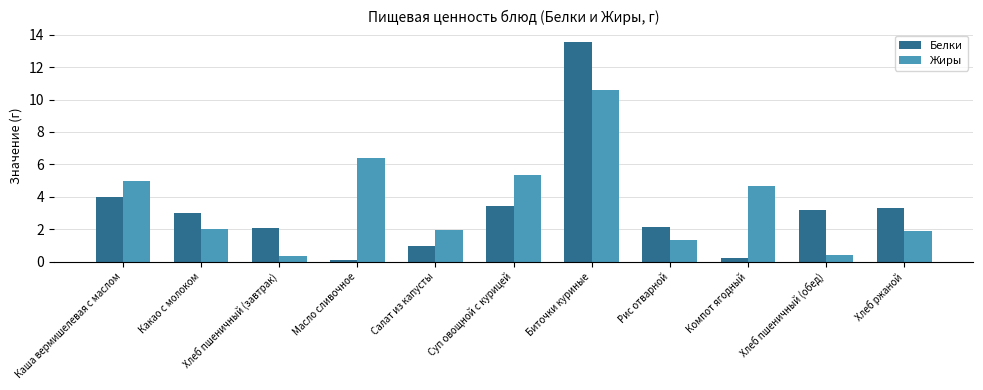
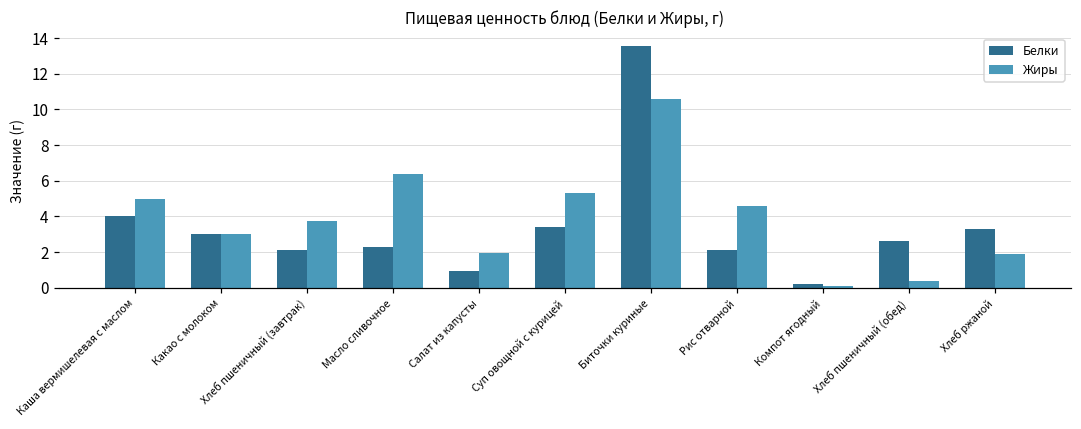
Жиры, Какао с молоком: 2 -> 3
Жиры, Хлеб пшеничный (завтрак): 0.3 -> 3.8
Белки, Масло сливочное: 0.1 -> 2.3
Жиры, Рис отварной: 1.3 -> 4.6
Жиры, Компот ягодный: 4.7 -> 0.1
Белки, Хлеб пшеничный (обед): 3.2 -> 2.6
